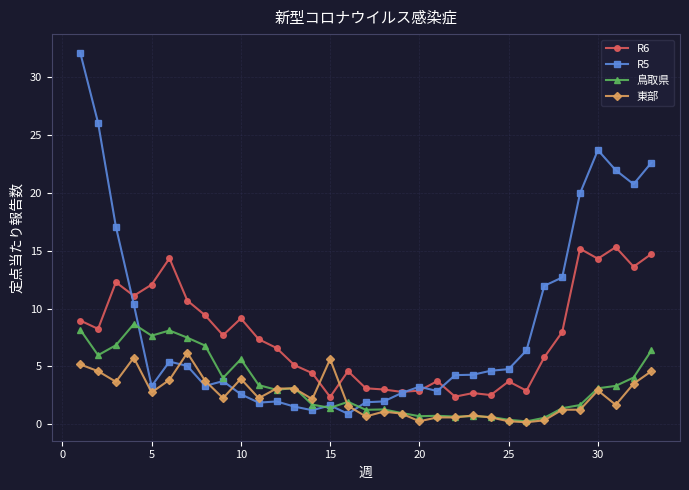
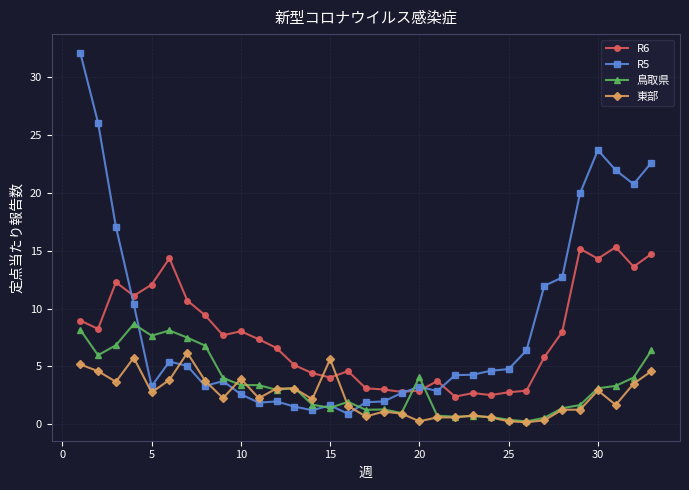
R6, 10: 9.1 -> 8.0
鳥取県, 10: 5.6 -> 3.4
R6, 15: 2.4 -> 4.0
鳥取県, 20: 0.7 -> 4.1
R6, 25: 3.7 -> 2.8
